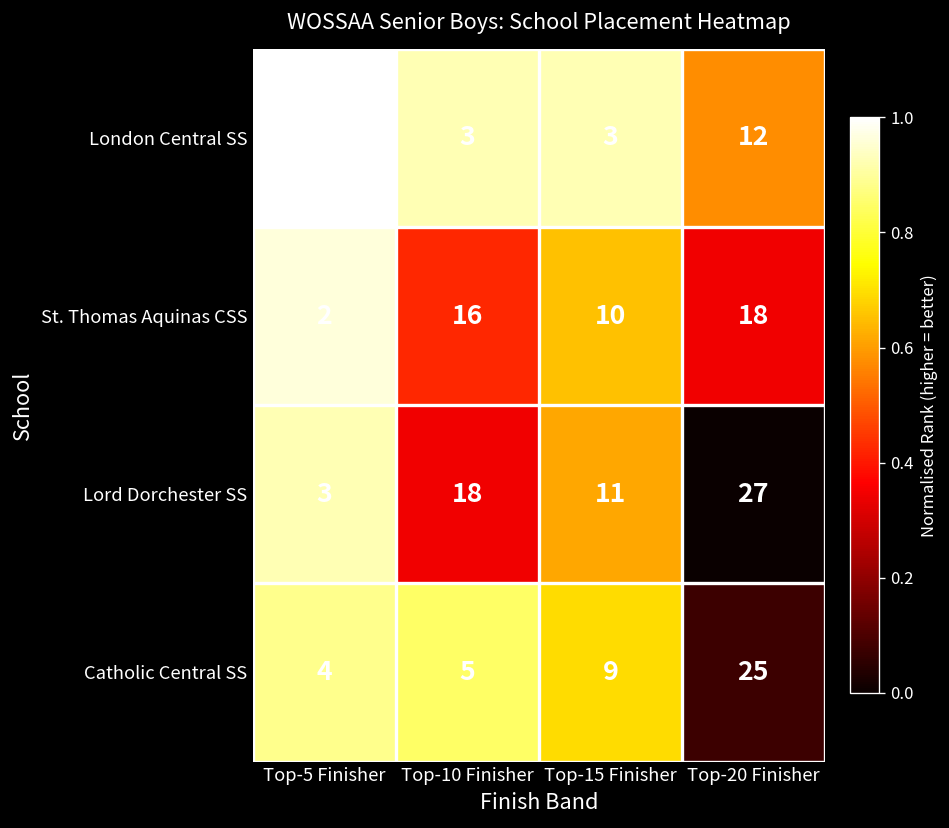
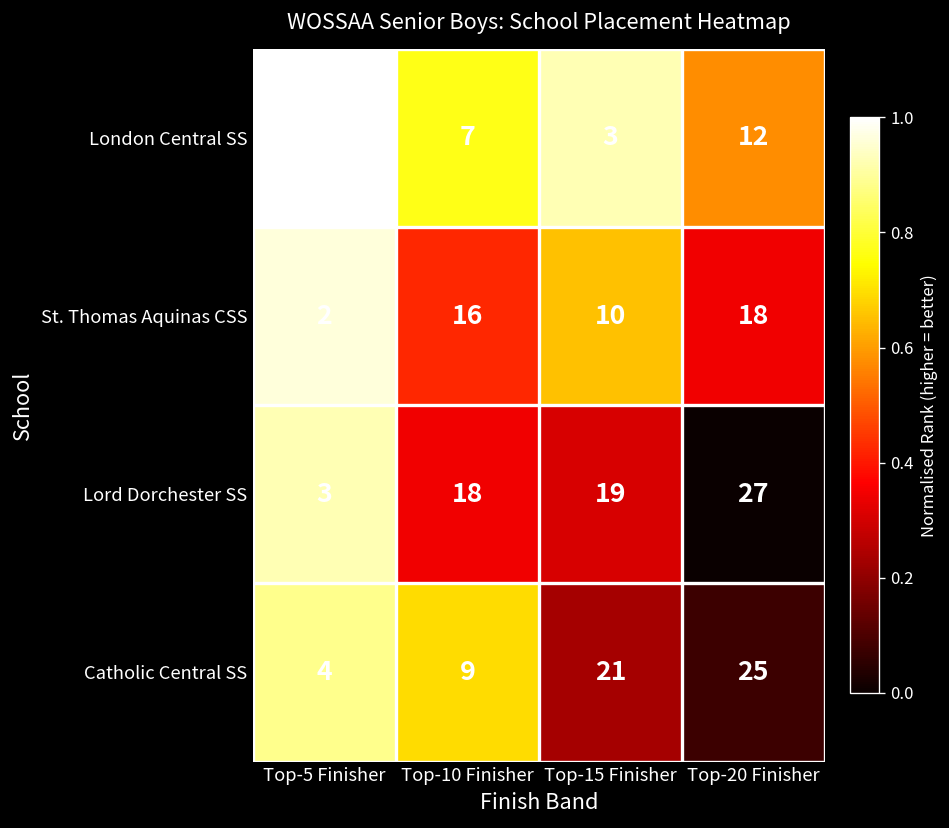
London Central SS, Top-10 Finisher: 3 -> 7
Lord Dorchester SS, Top-15 Finisher: 11 -> 19
Catholic Central SS, Top-10 Finisher: 5 -> 9
Catholic Central SS, Top-15 Finisher: 9 -> 21
